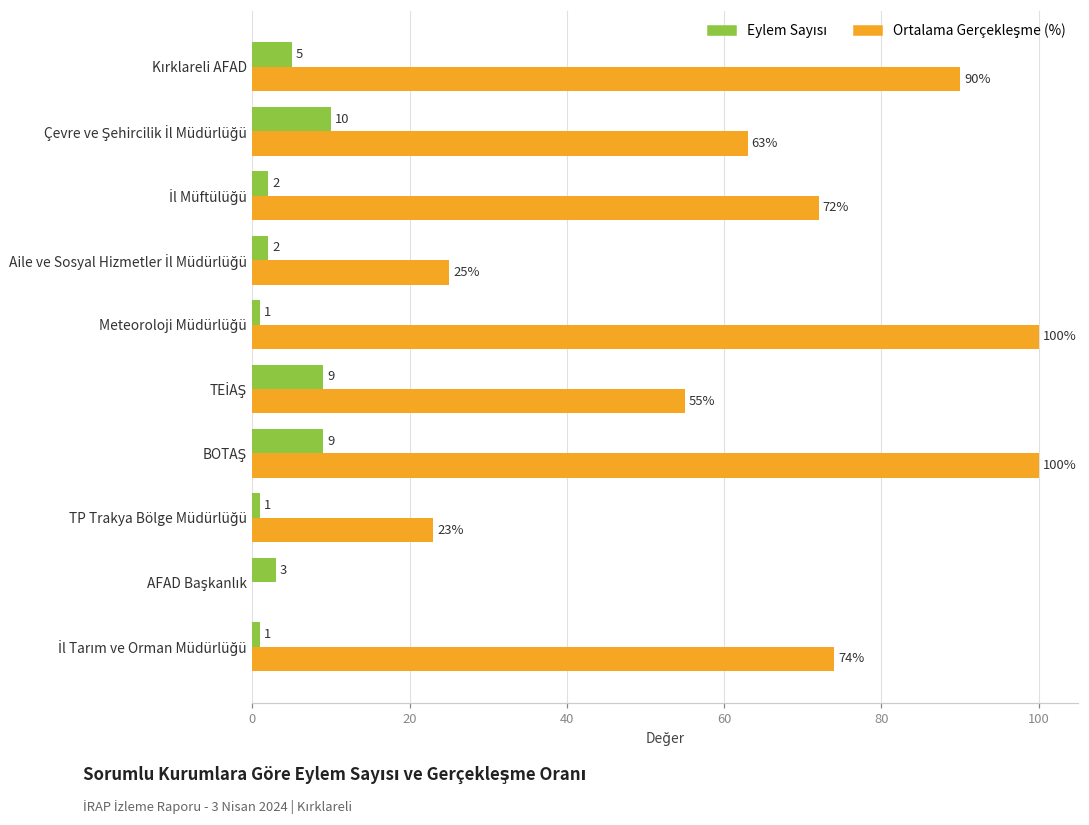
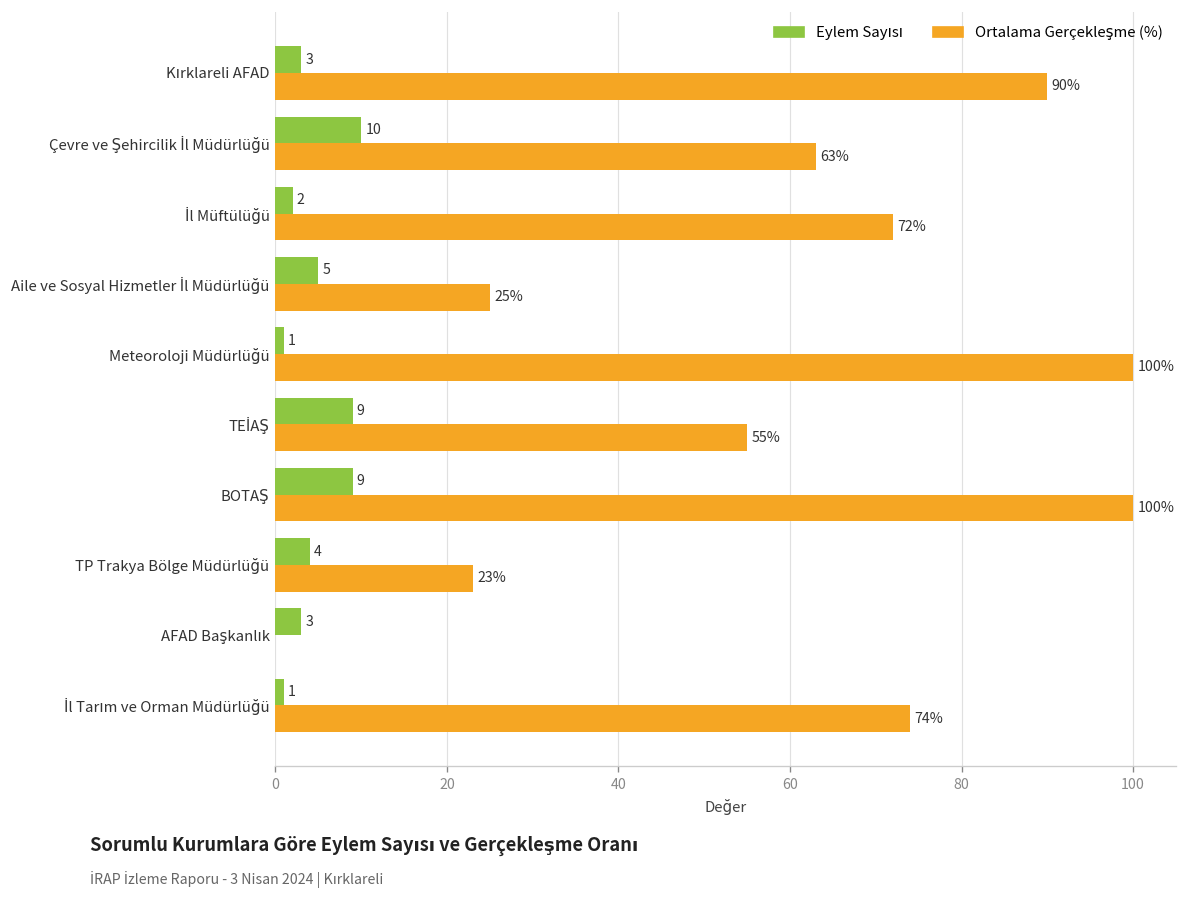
Eylem Sayısı, Kırklareli AFAD: 5 -> 3
Eylem Sayısı, Aile ve Sosyal Hizmetler İl Müdürlüğü: 2 -> 5
Eylem Sayısı, TP Trakya Bölge Müdürlüğü: 1 -> 4
